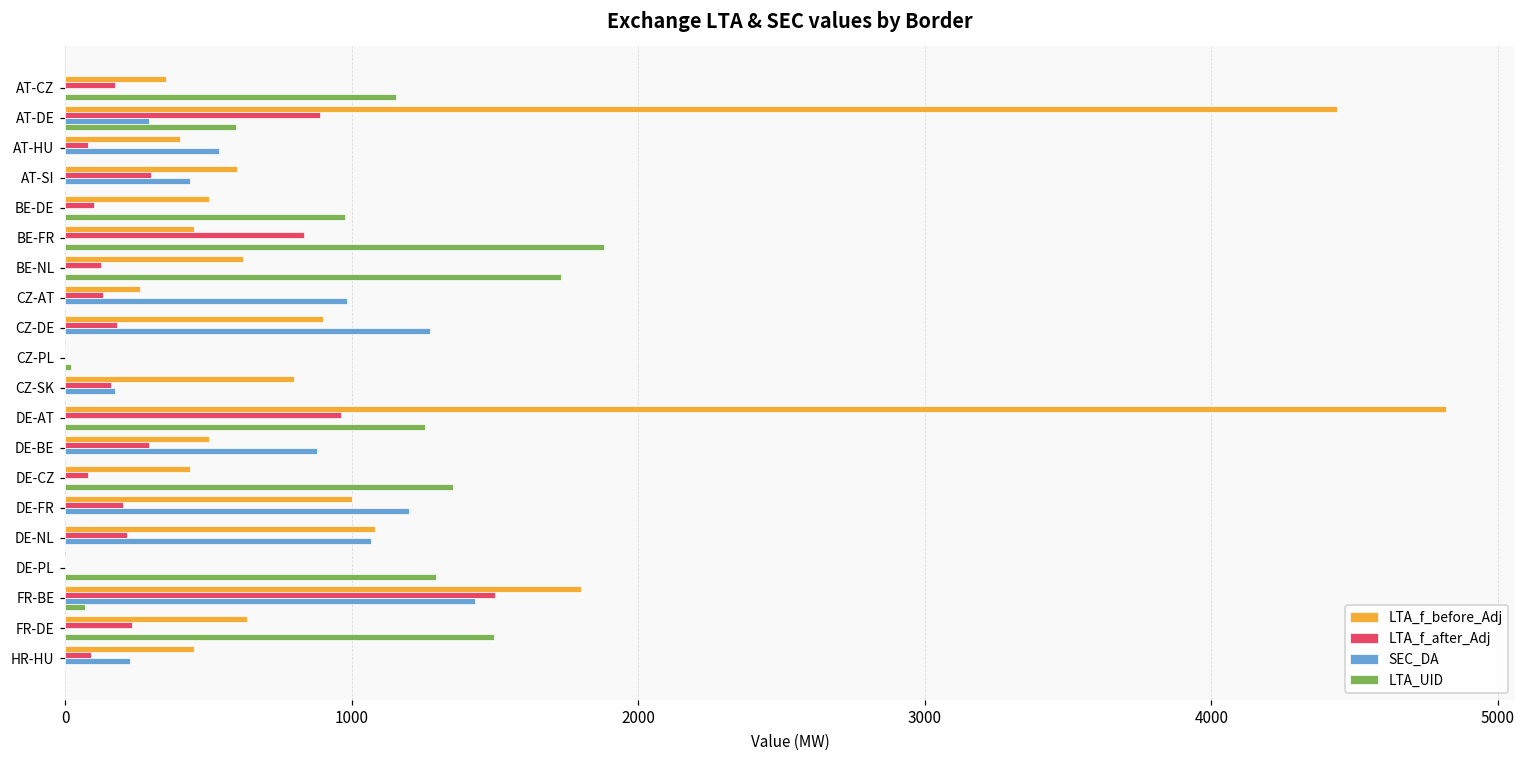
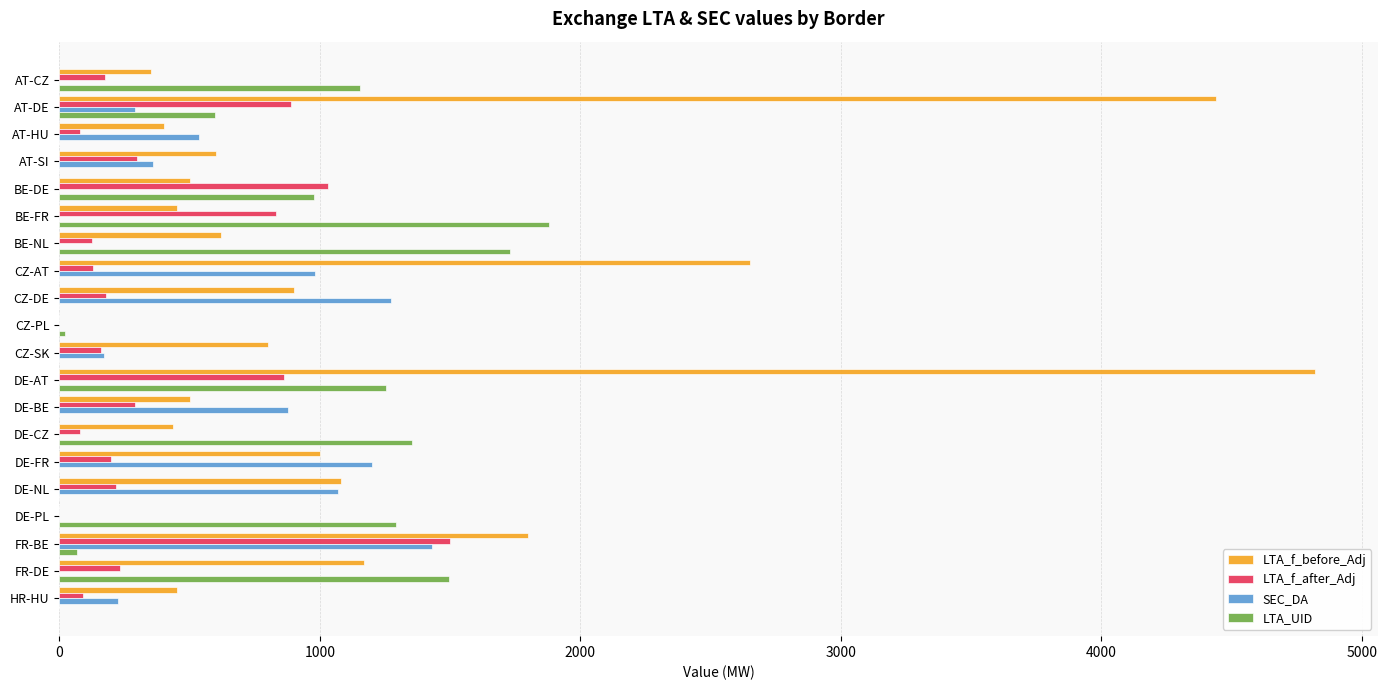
SEC_DA, AT-SI: 440 -> 360
LTA_f_after_Adj, BE-DE: 100 -> 1030
LTA_f_before_Adj, CZ-AT: 260 -> 2650
LTA_f_after_Adj, DE-AT: 960 -> 860
LTA_f_before_Adj, FR-DE: 630 -> 1170
